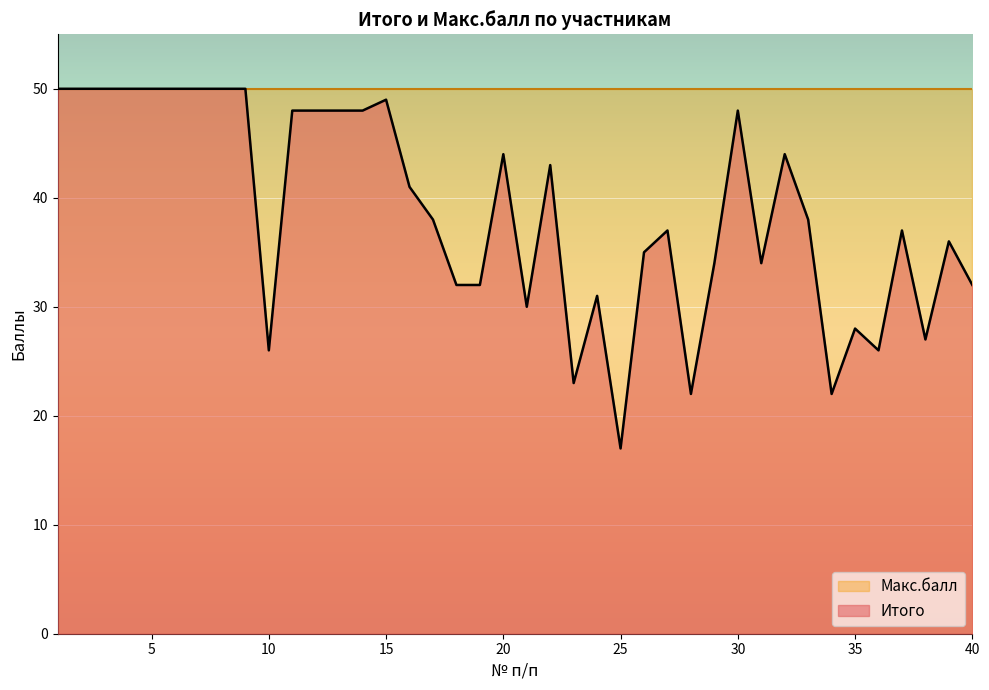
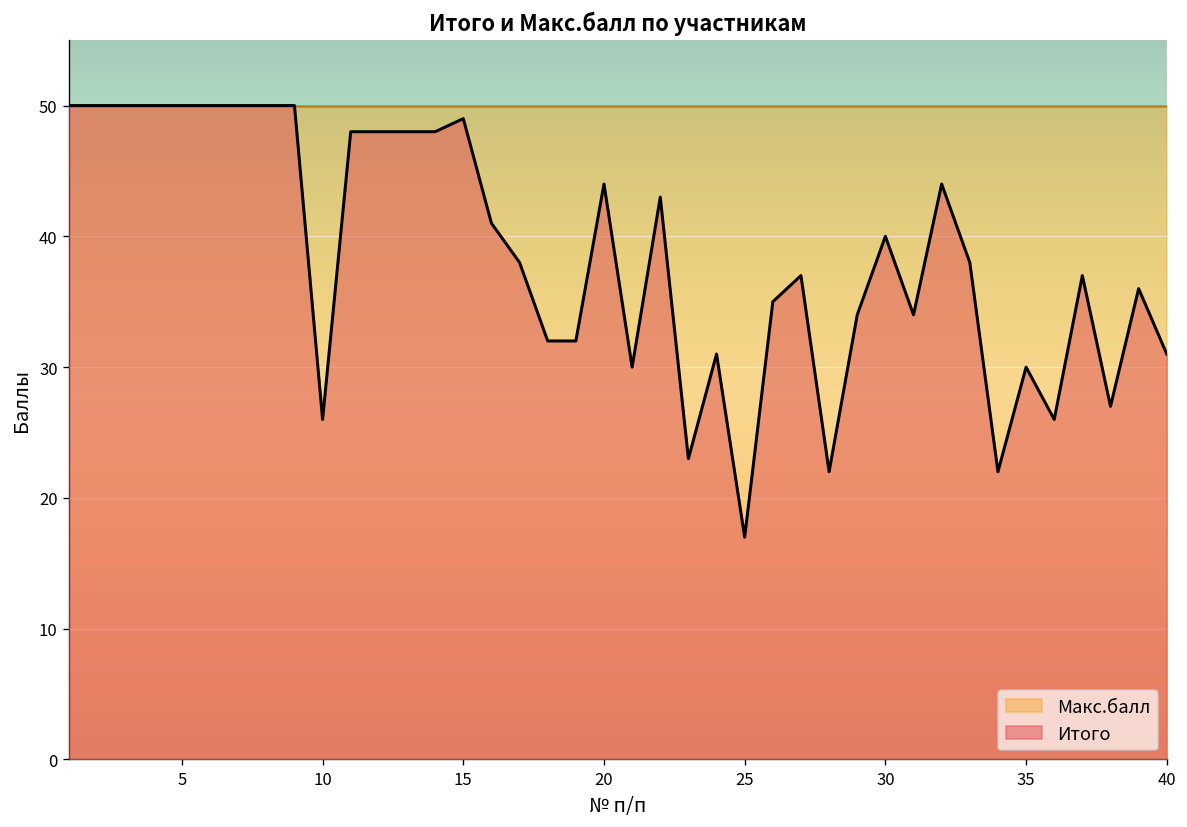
Итого, 30: 48 -> 40
Итого, 35: 28 -> 30
Итого, 40: 32 -> 31
